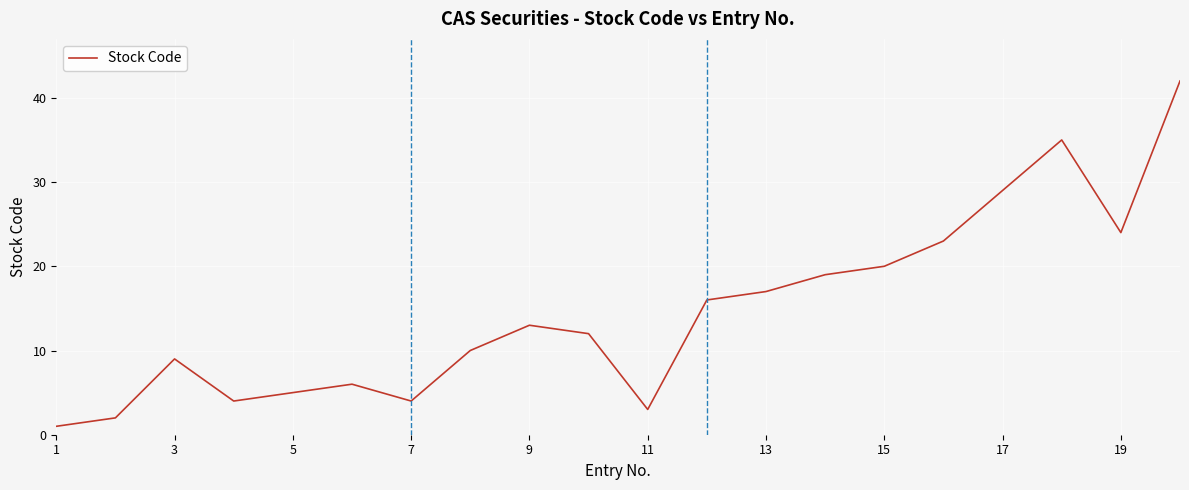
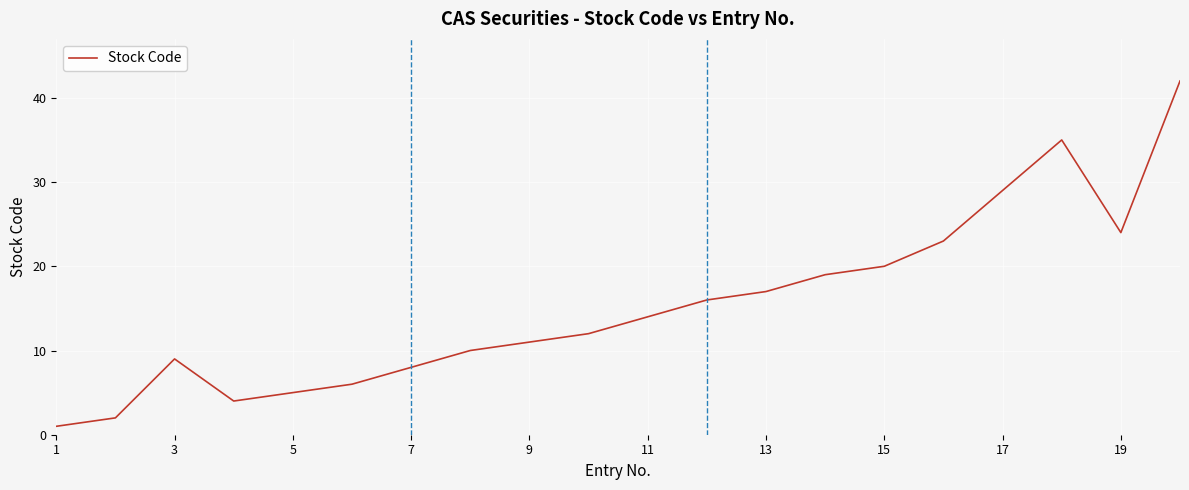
7: 4 -> 8
9: 13 -> 11
11: 3 -> 14
